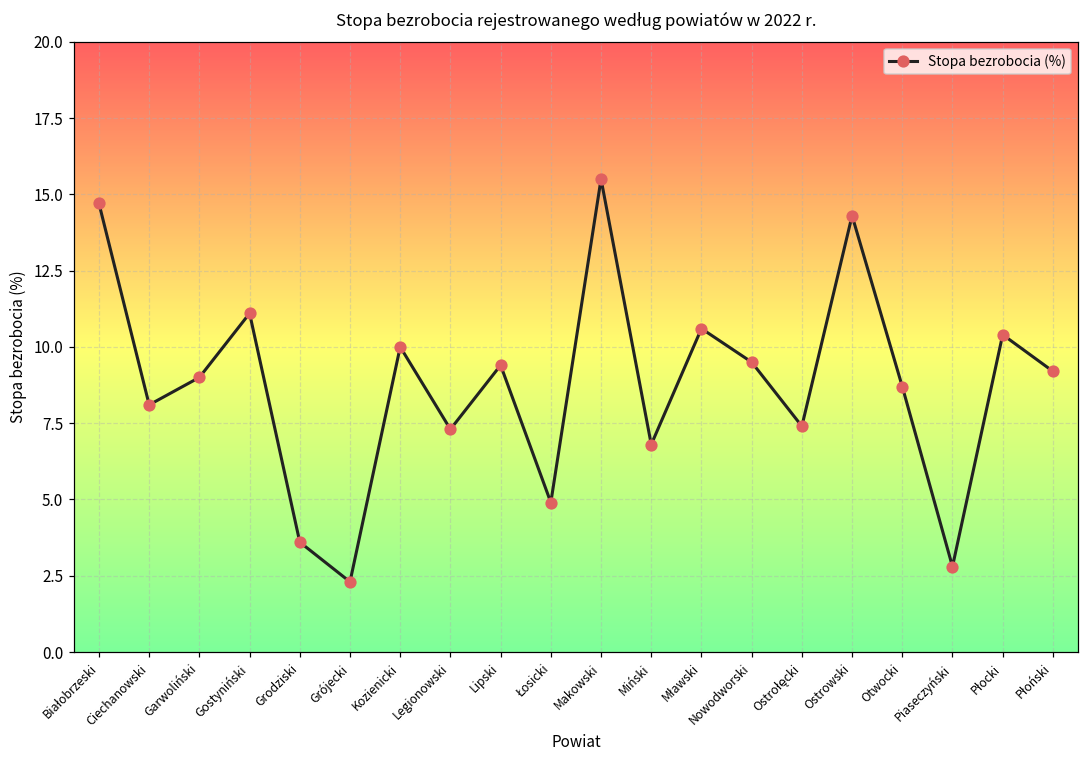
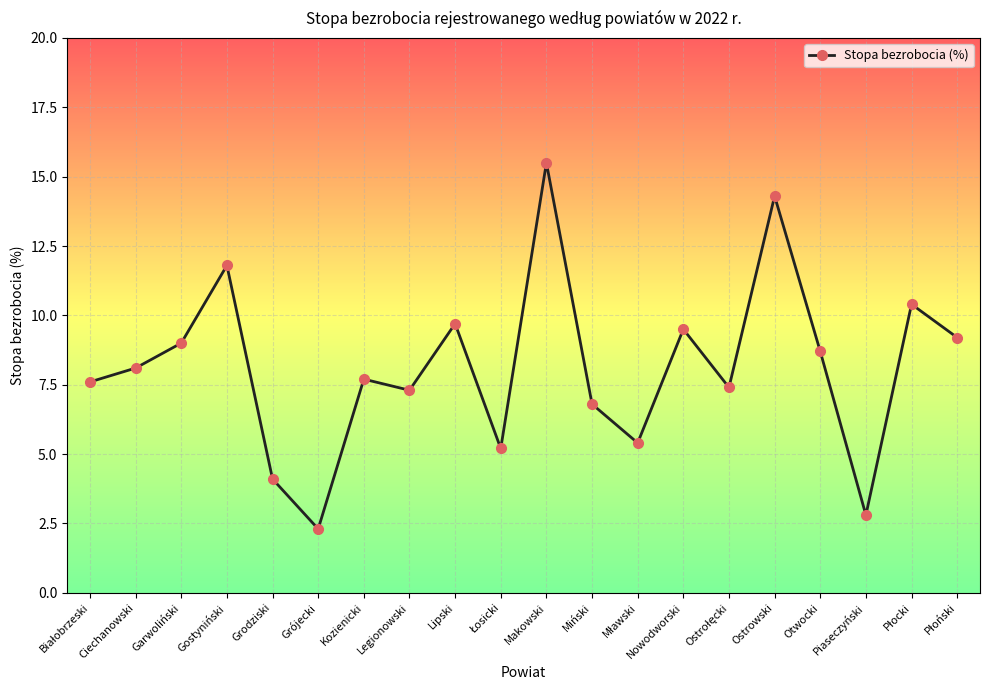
Białobrzeski: 14.7 -> 7.6
Gostyniński: 11.1 -> 11.8
Grodziski: 3.6 -> 4.1
Kozienicki: 10.0 -> 7.7
Lipski: 9.4 -> 9.7
Łosicki: 4.9 -> 5.2
Mławski: 10.6 -> 5.4
